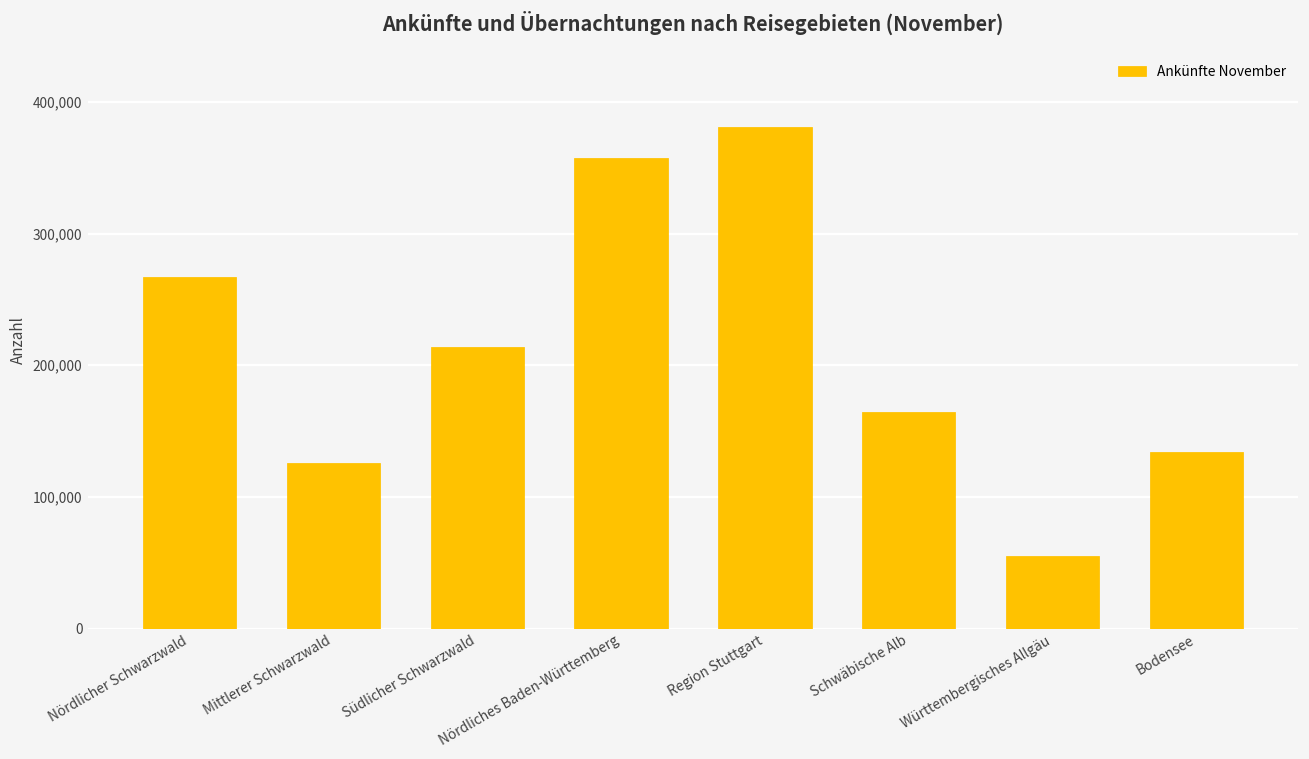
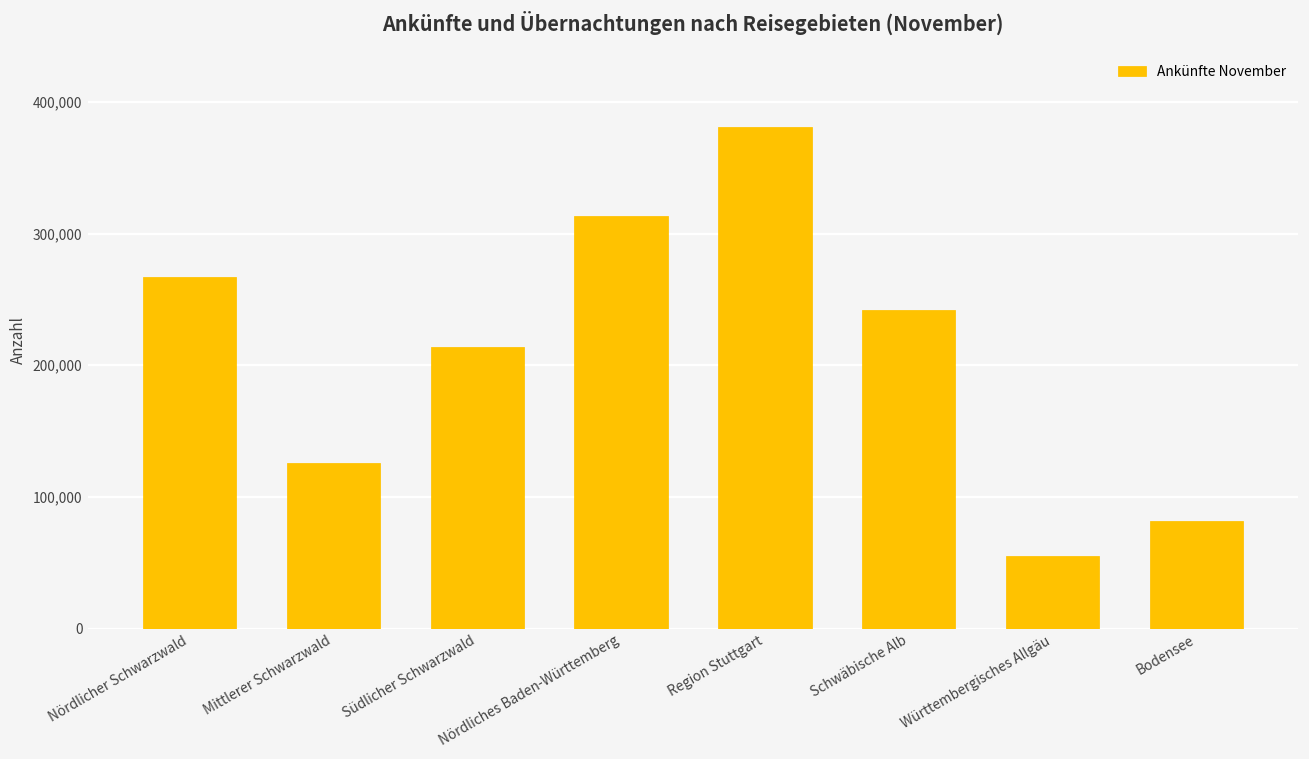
Nördliches Baden-Württemberg: 358,000 -> 314,000
Schwäbische Alb: 165,000 -> 242,000
Bodensee: 134,000 -> 82,000
